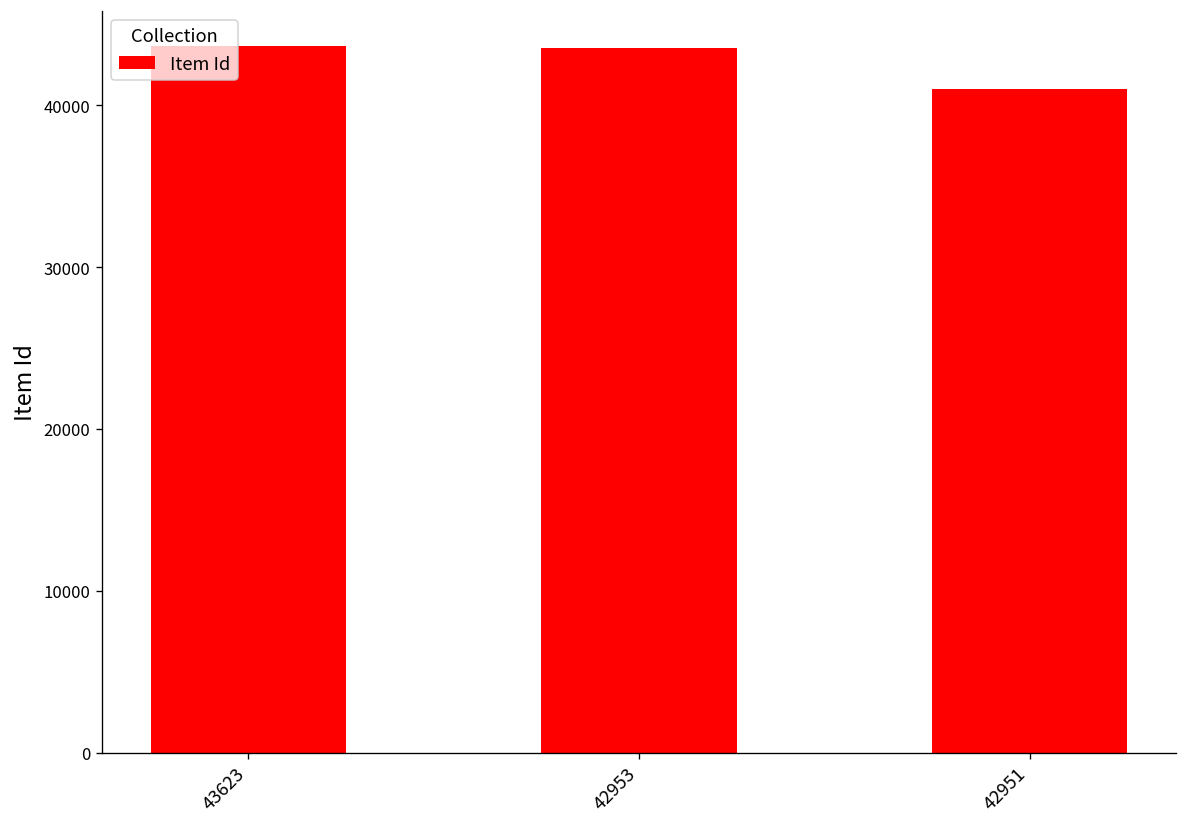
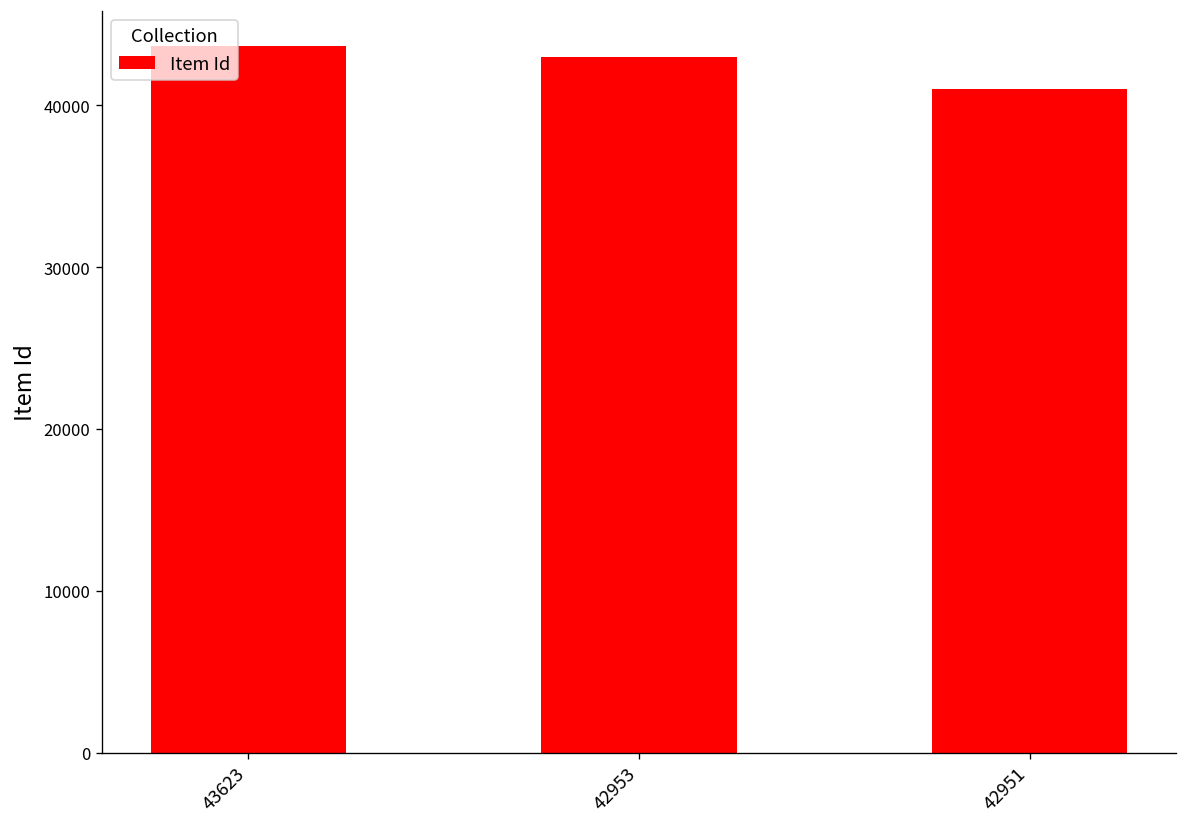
42953: 43500 -> 43000
